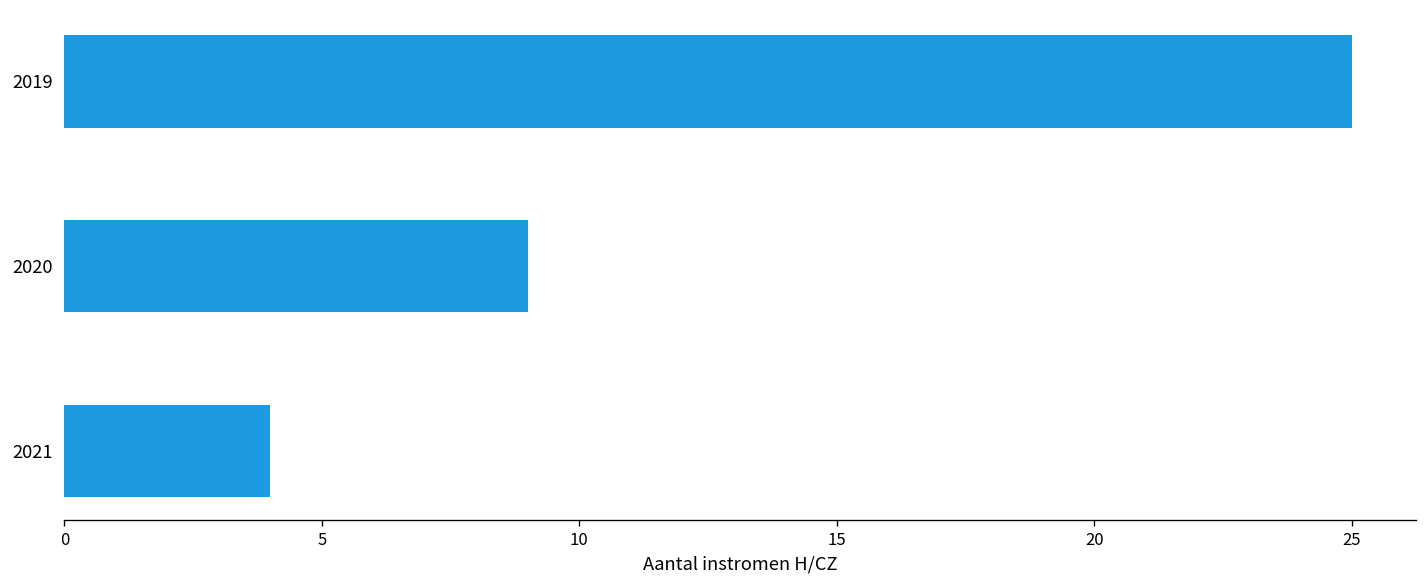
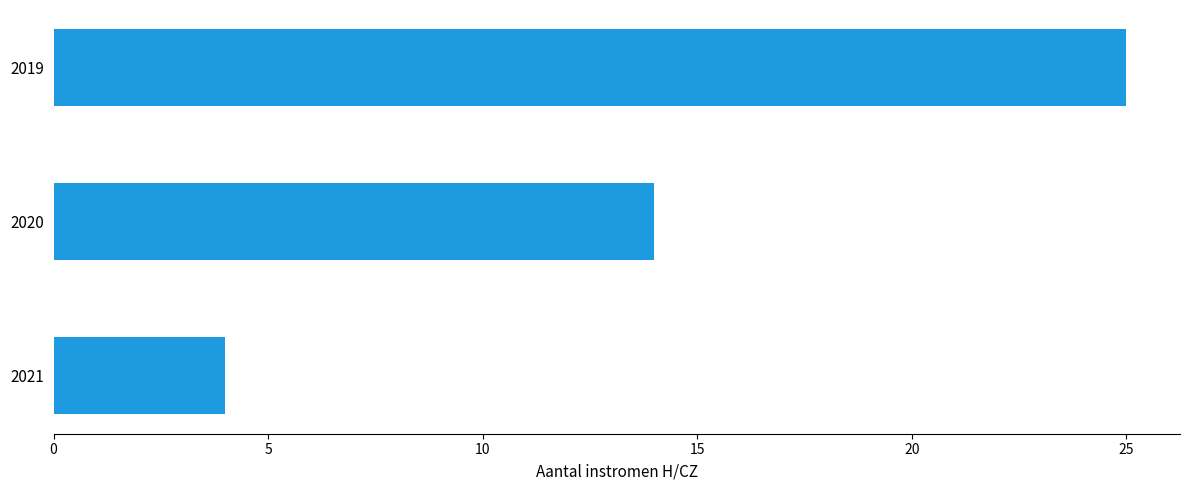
2020: 9 -> 14
